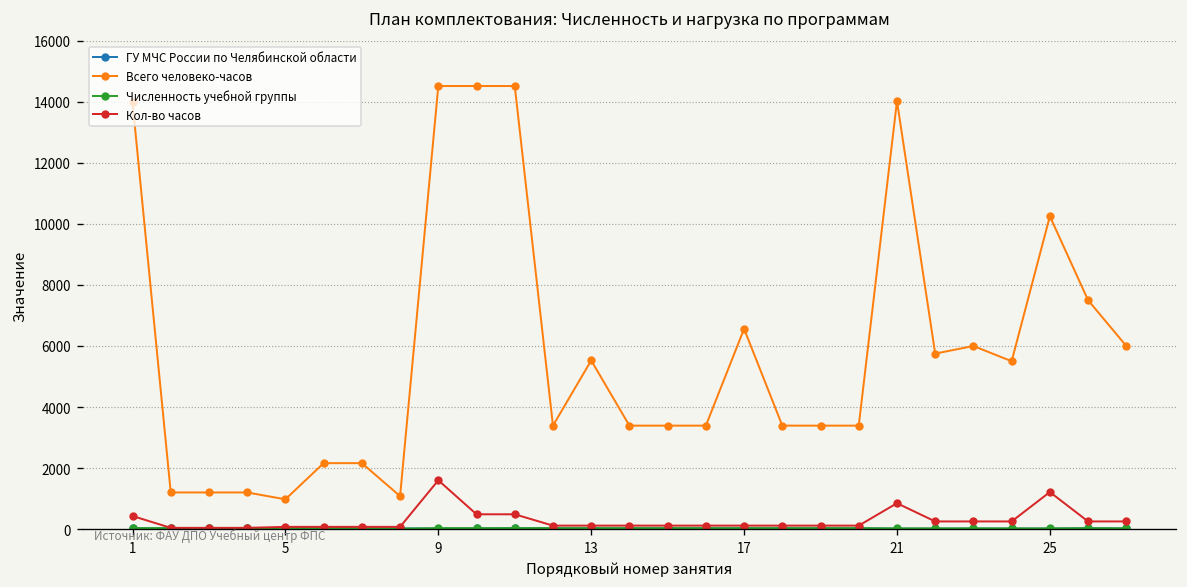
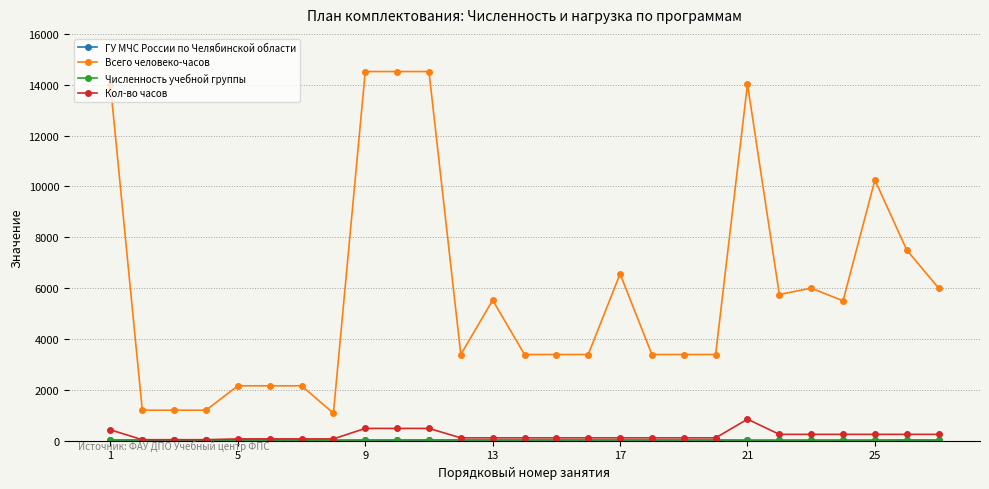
Всего человеко-часов, 5: 1000 -> 2200
Кол-во часов, 9: 1600 -> 500
Кол-во часов, 25: 1200 -> 300
